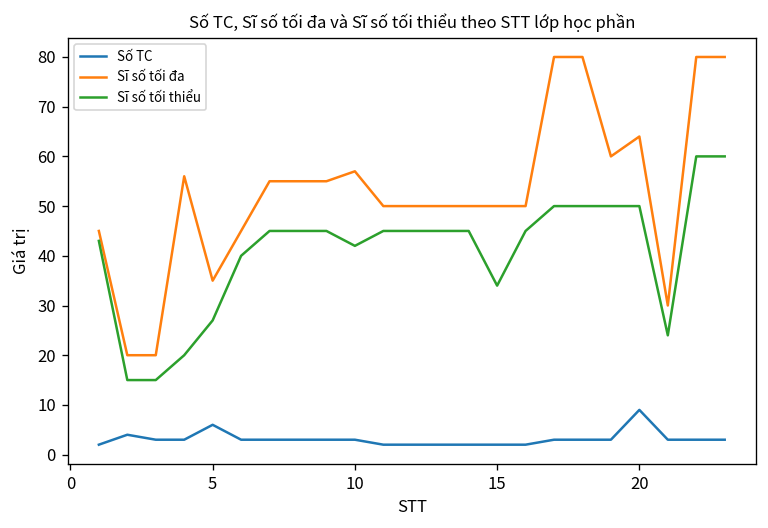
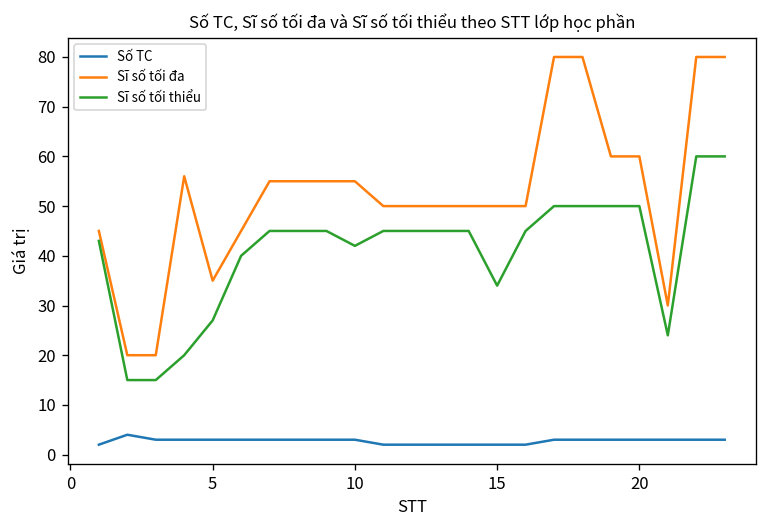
Số TC, 5: 6 -> 3
Sĩ số tối đa, 10: 57 -> 55
Số TC, 20: 9 -> 3
Sĩ số tối đa, 20: 64 -> 60
